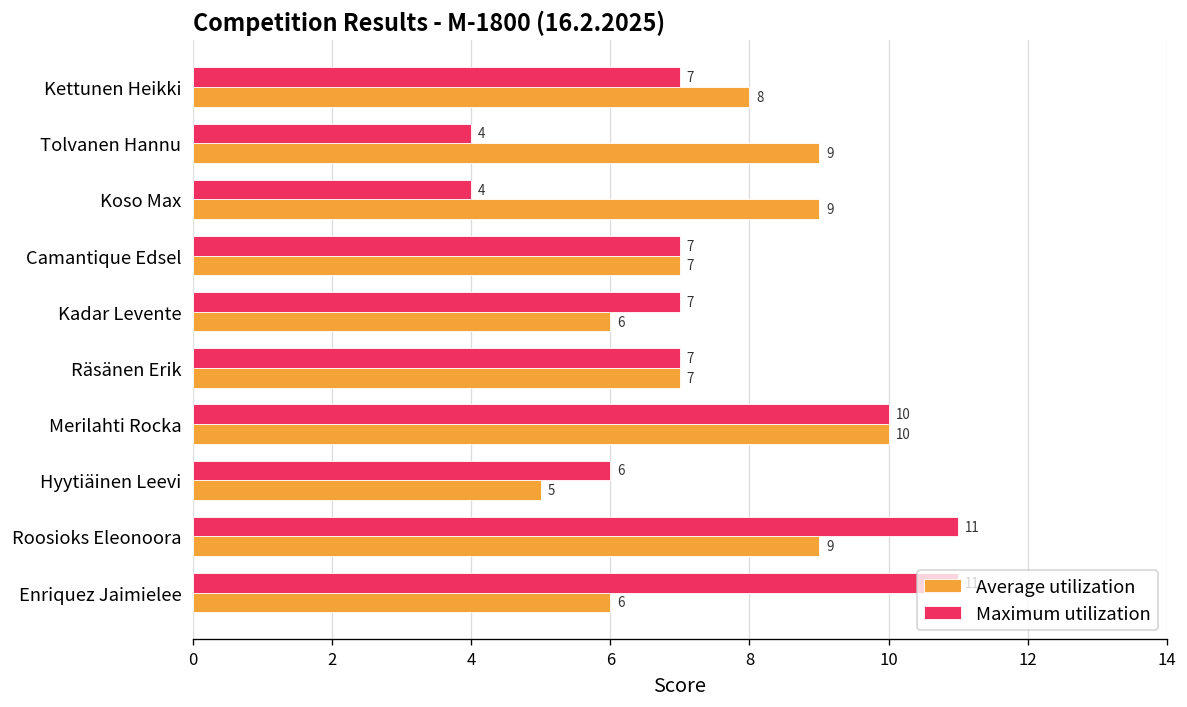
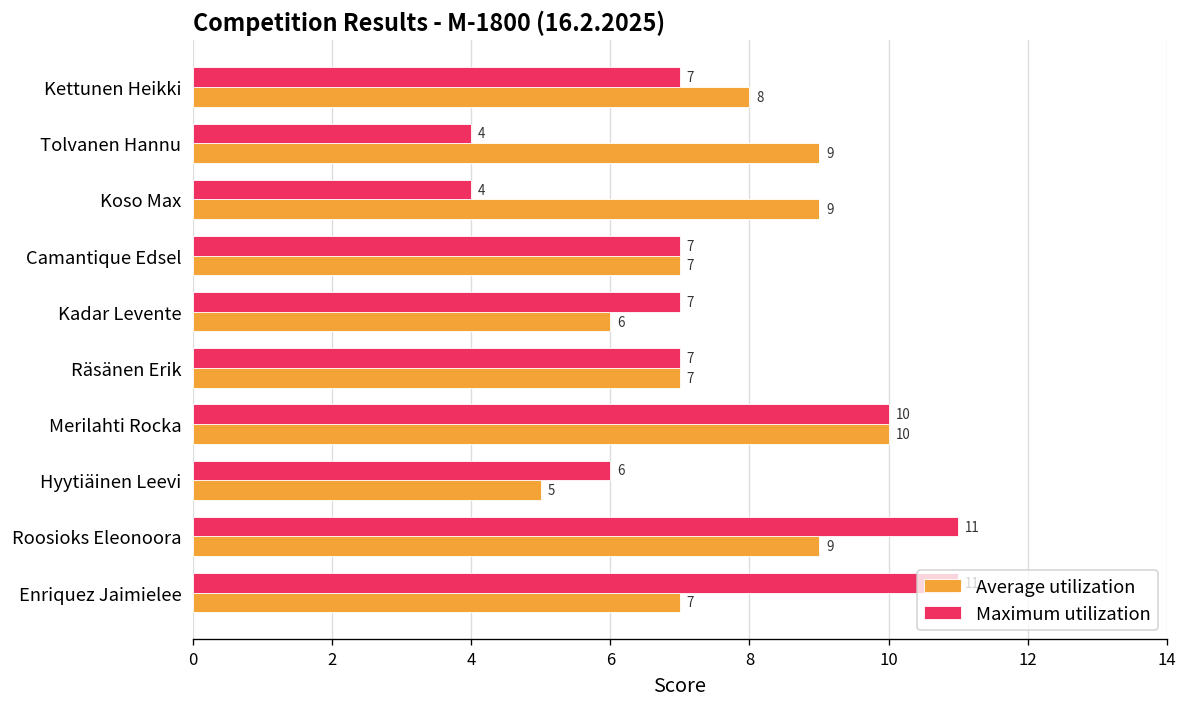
Average utilization, Enriquez Jaimielee: 6 -> 7
